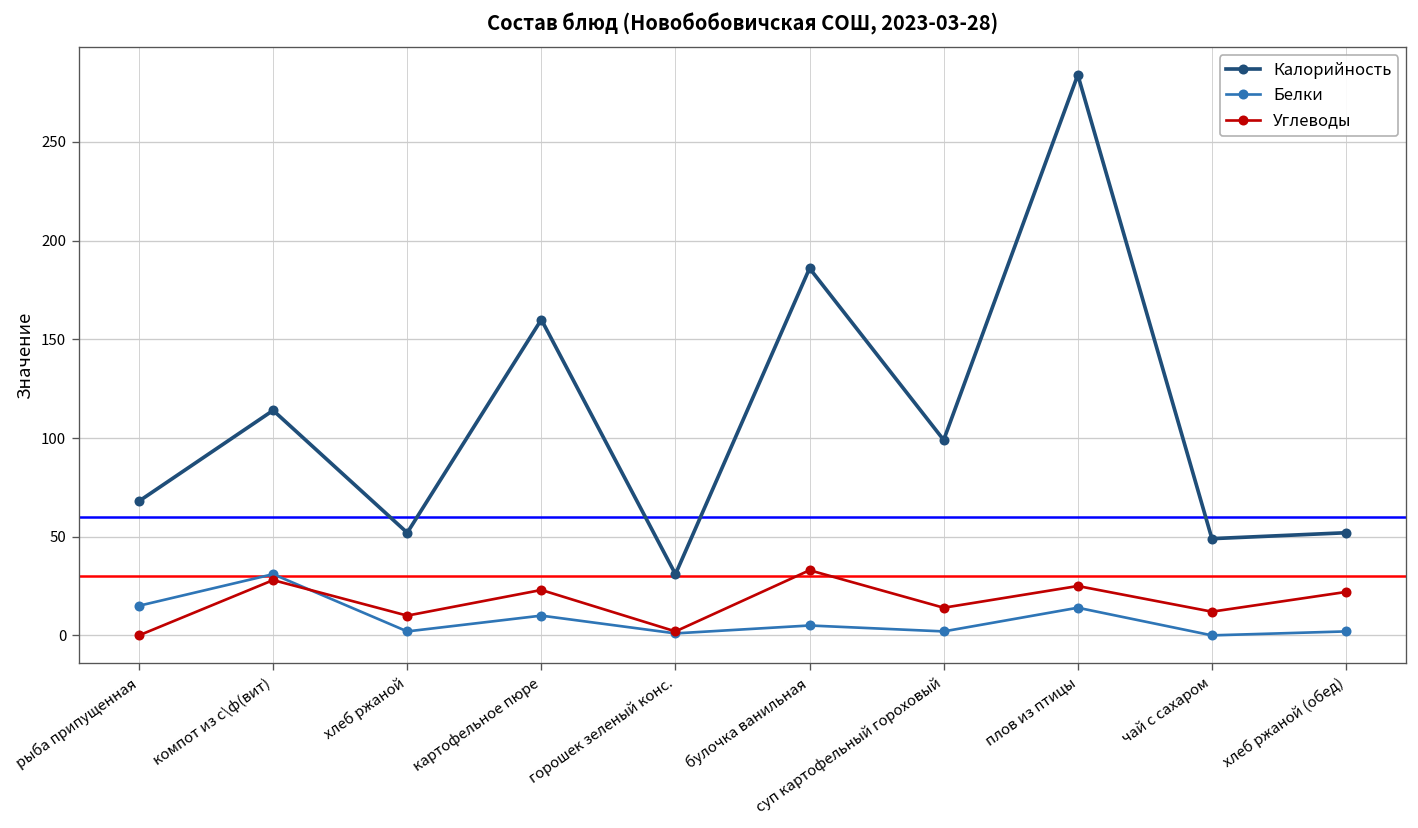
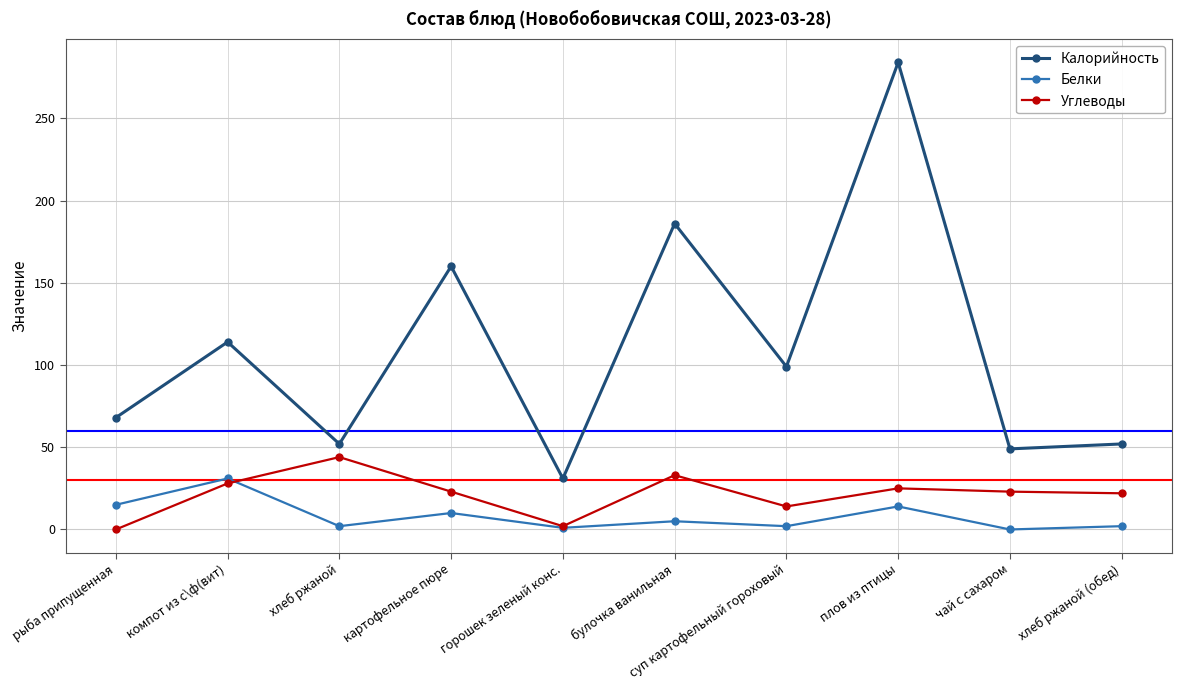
Углеводы, хлеб ржаной: 10 -> 44
Углеводы, чай с сахаром: 12 -> 23
